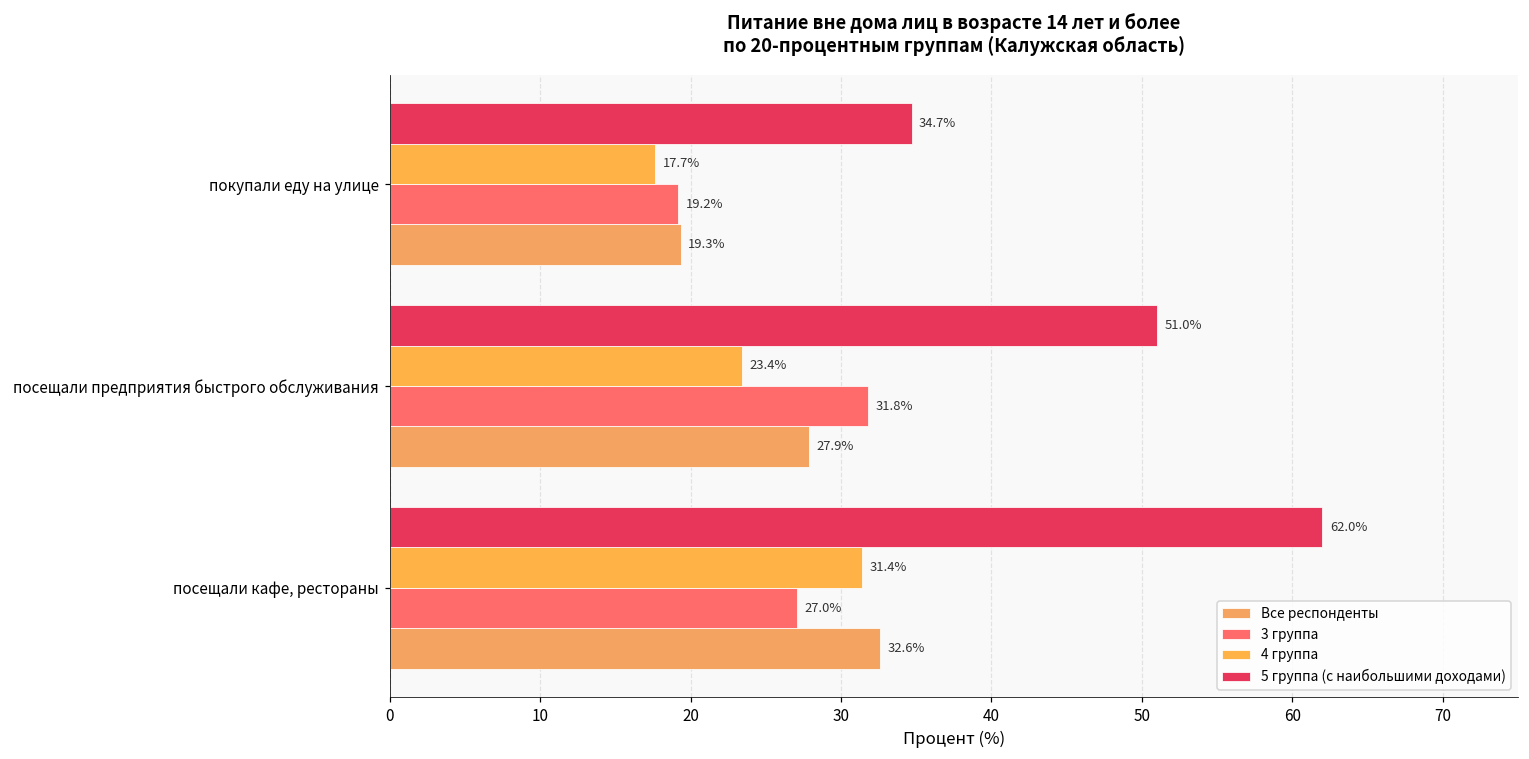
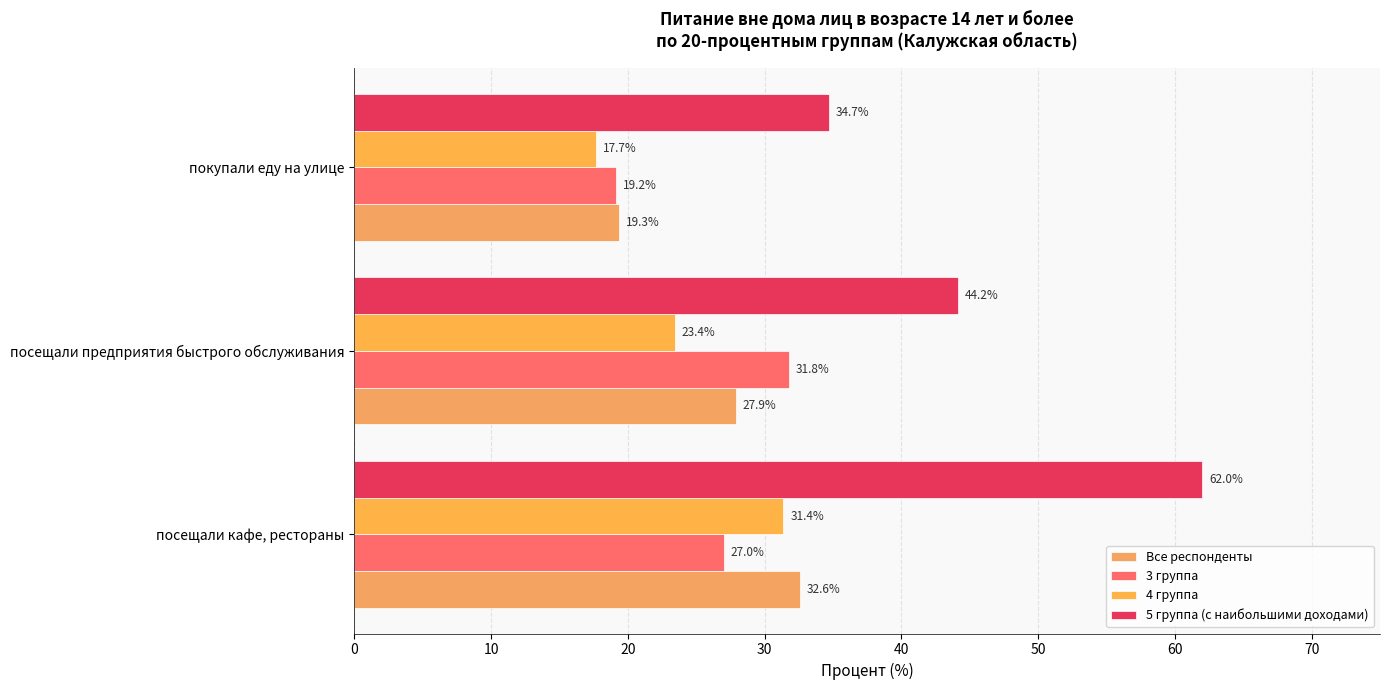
5 группа (с наибольшими доходами), посещали предприятия быстрого обслуживания: 51.0% -> 44.2%
